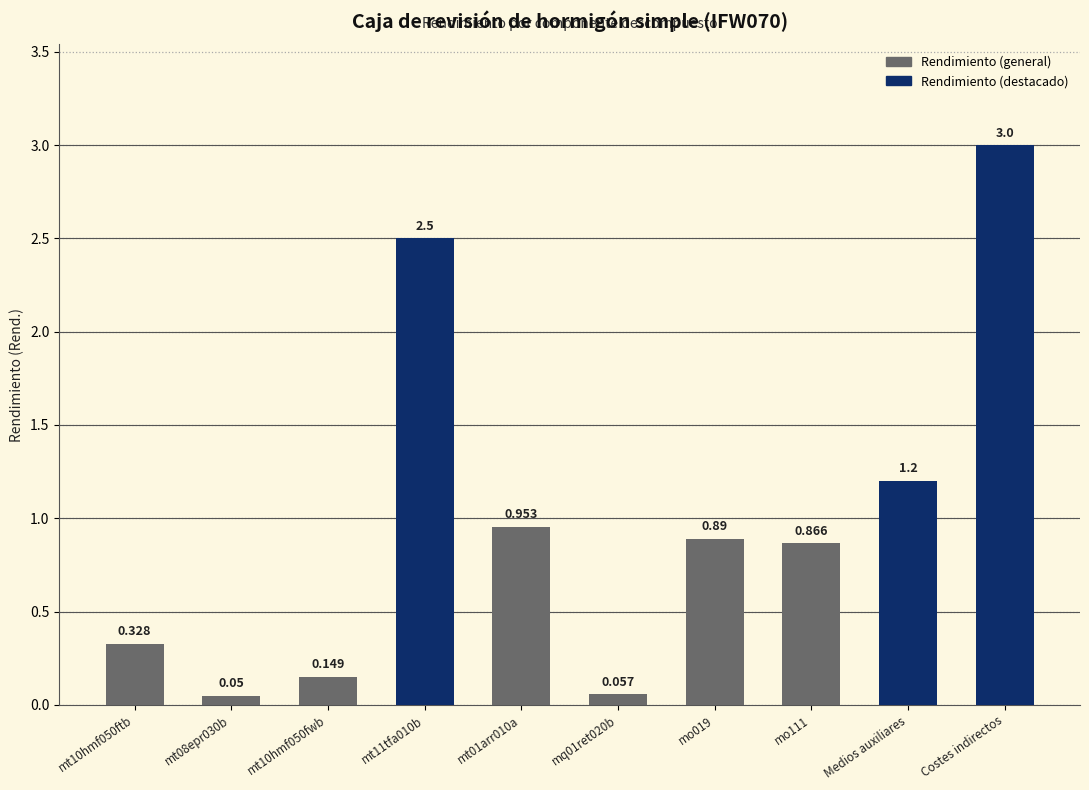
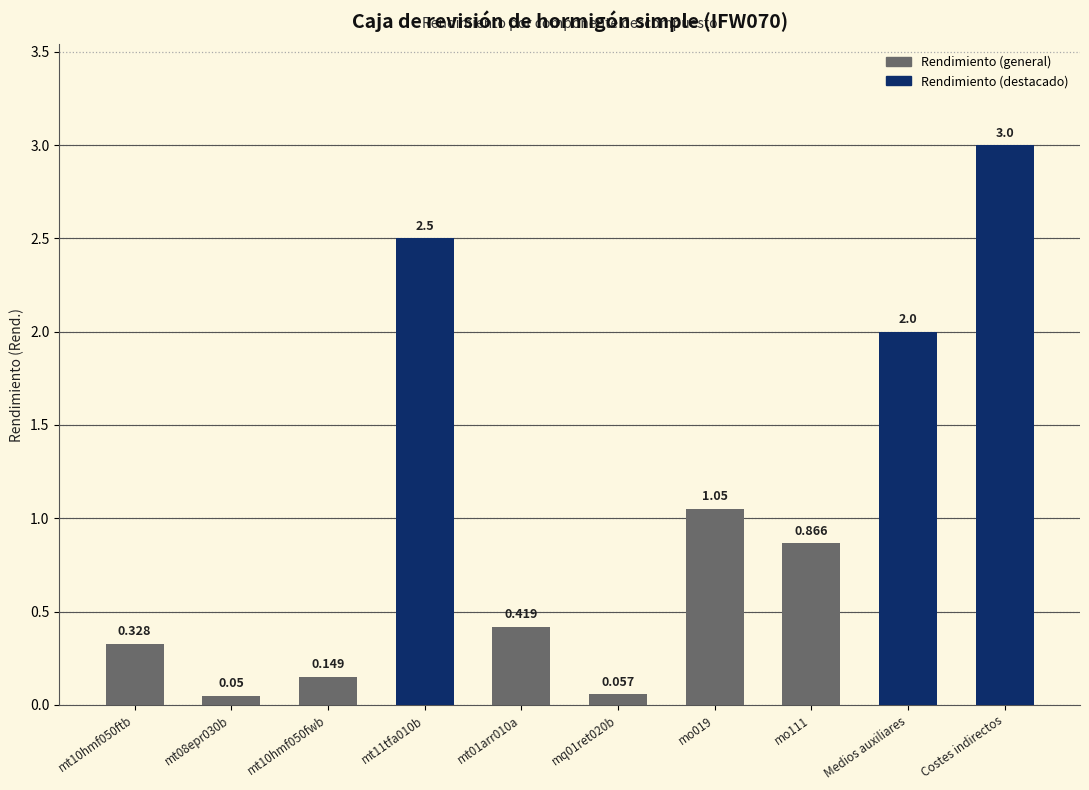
mt01arr010a: 0.953 -> 0.419
mo019: 0.89 -> 1.05
Medios auxiliares: 1.2 -> 2.0
